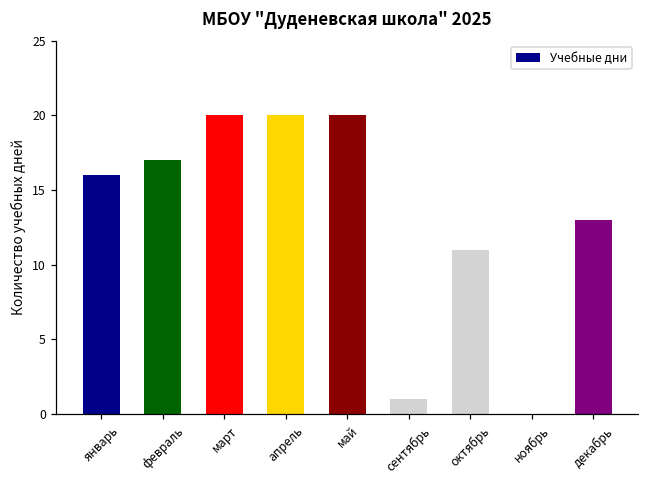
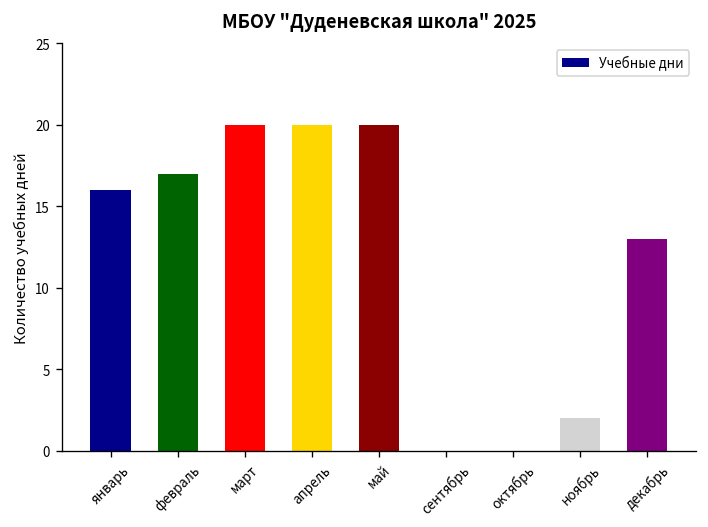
сентябрь: 1 -> 0
октябрь: 11 -> 0
ноябрь: 0 -> 2
